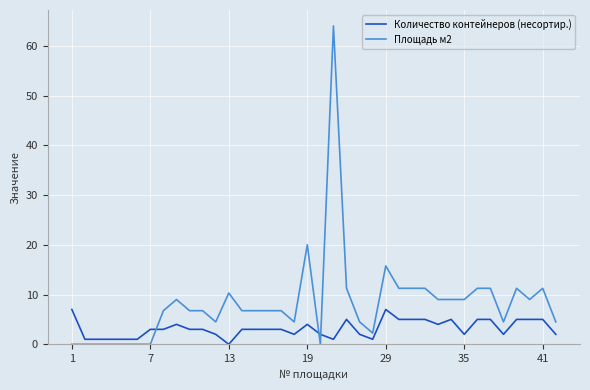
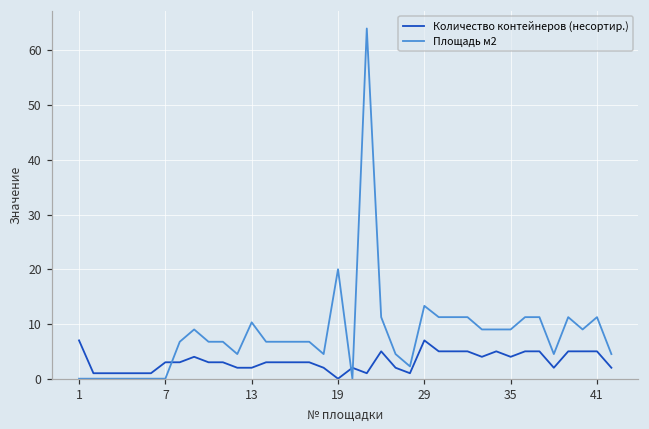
Количество контейнеров (несортир.), 13: 0 -> 2
Количество контейнеров (несортир.), 19: 4 -> 0
Площадь м2, 29: 16 -> 13
Количество контейнеров (несортир.), 35: 2 -> 4
